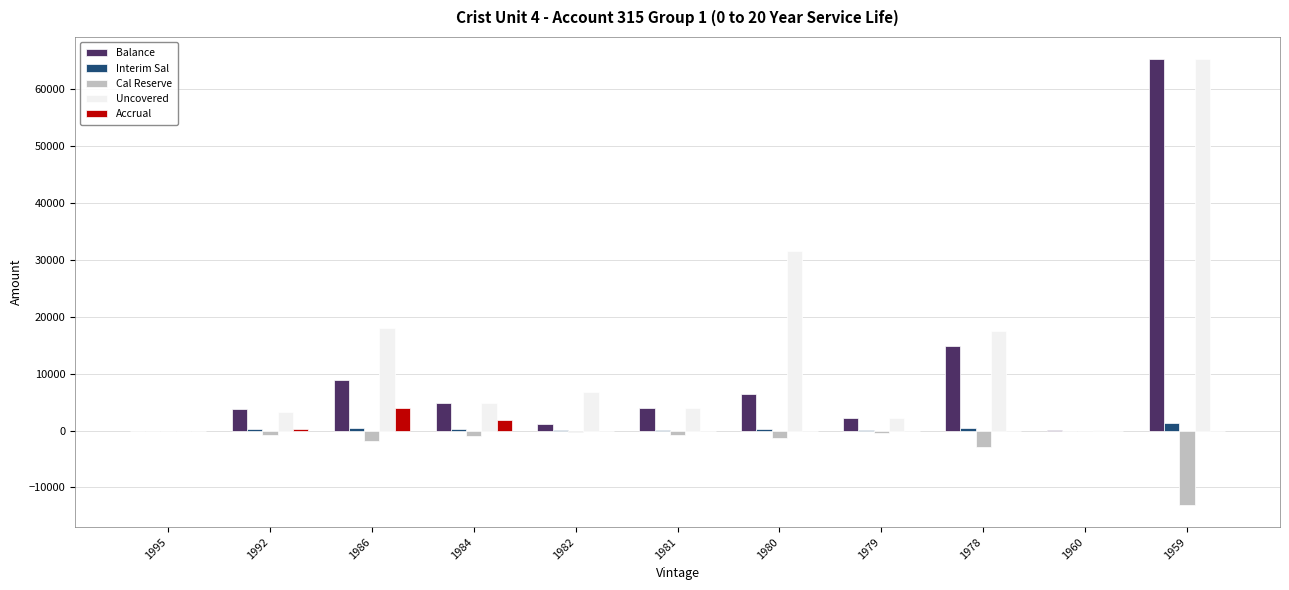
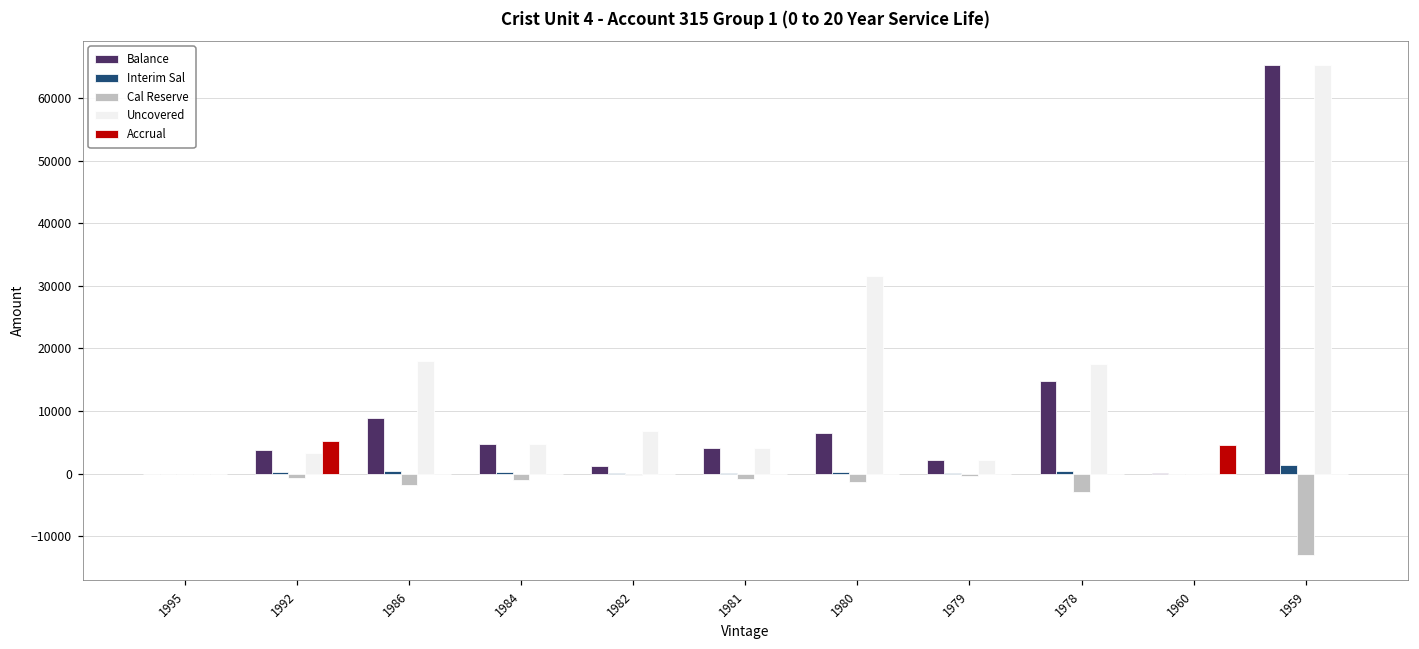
Accrual, 1992: 0 -> 5000
Accrual, 1986: 4000 -> 0
Accrual, 1984: 2000 -> 0
Accrual, 1960: 0 -> 5000
